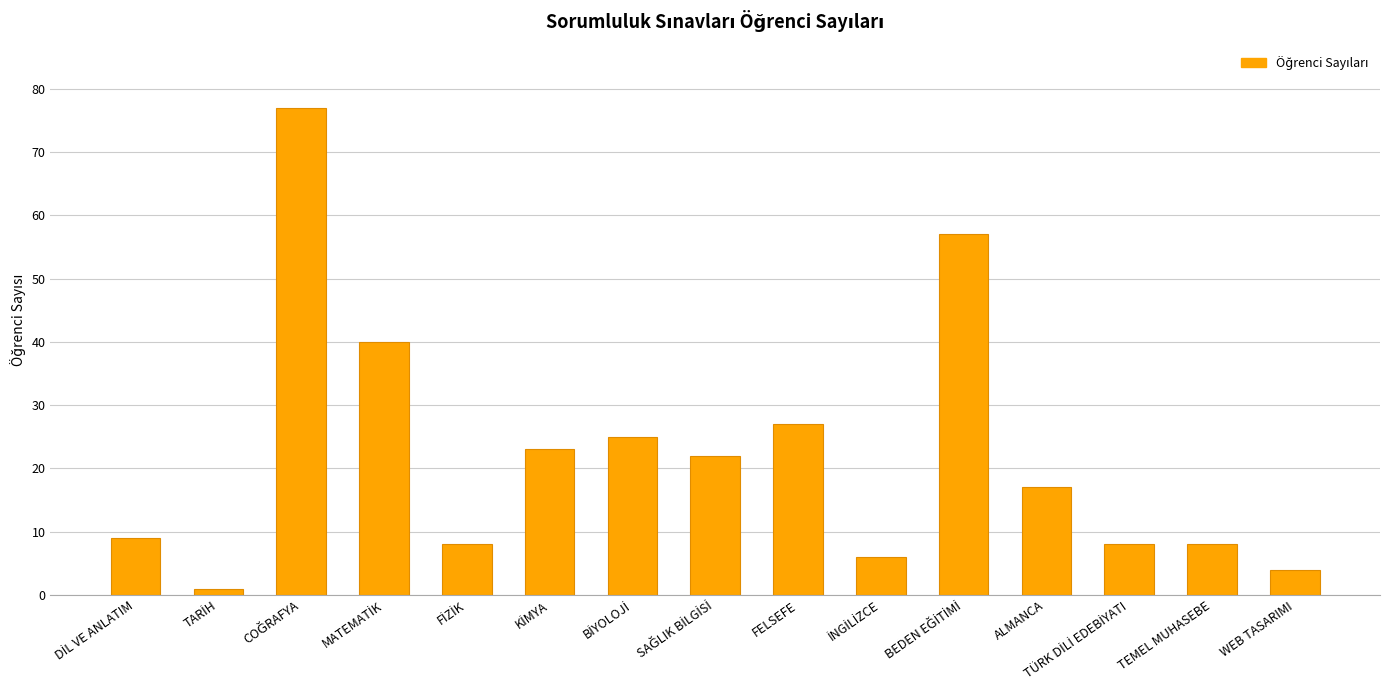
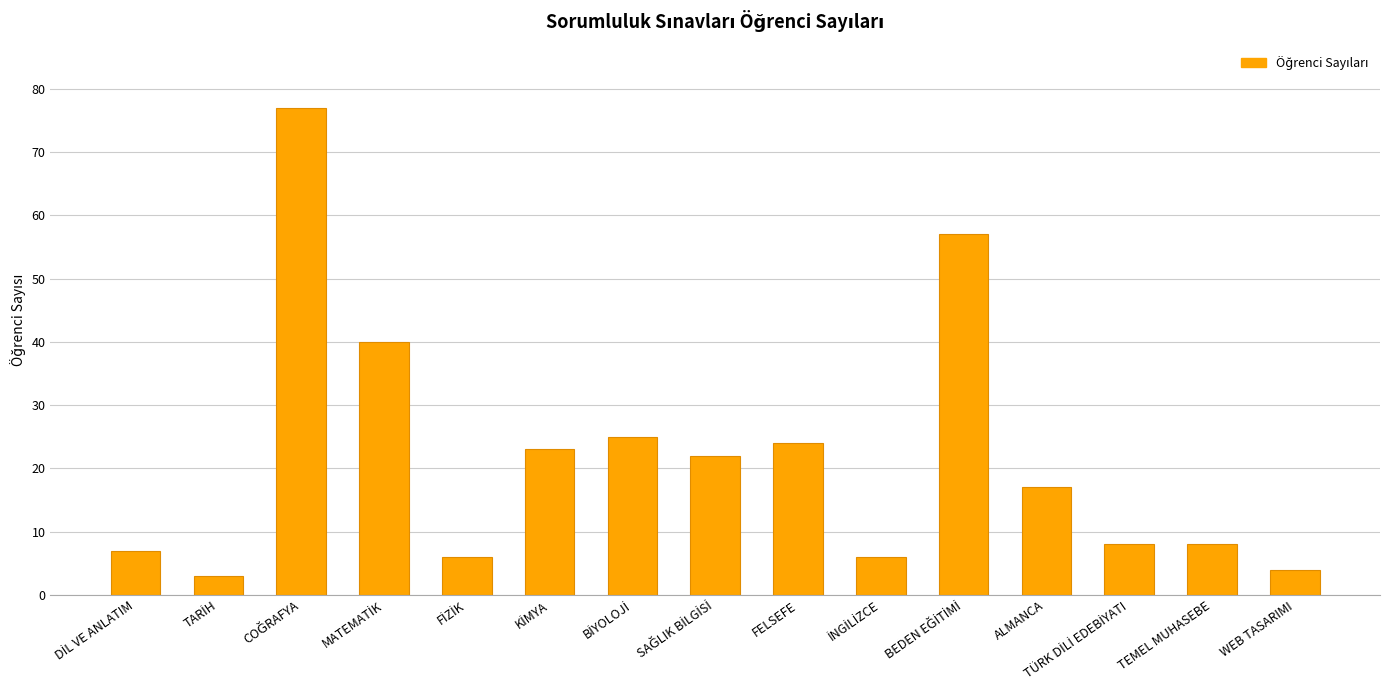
DİL VE ANLATIM: 9 -> 7
TARİH: 1 -> 3
FİZİK: 8 -> 6
FELSEFE: 27 -> 24
